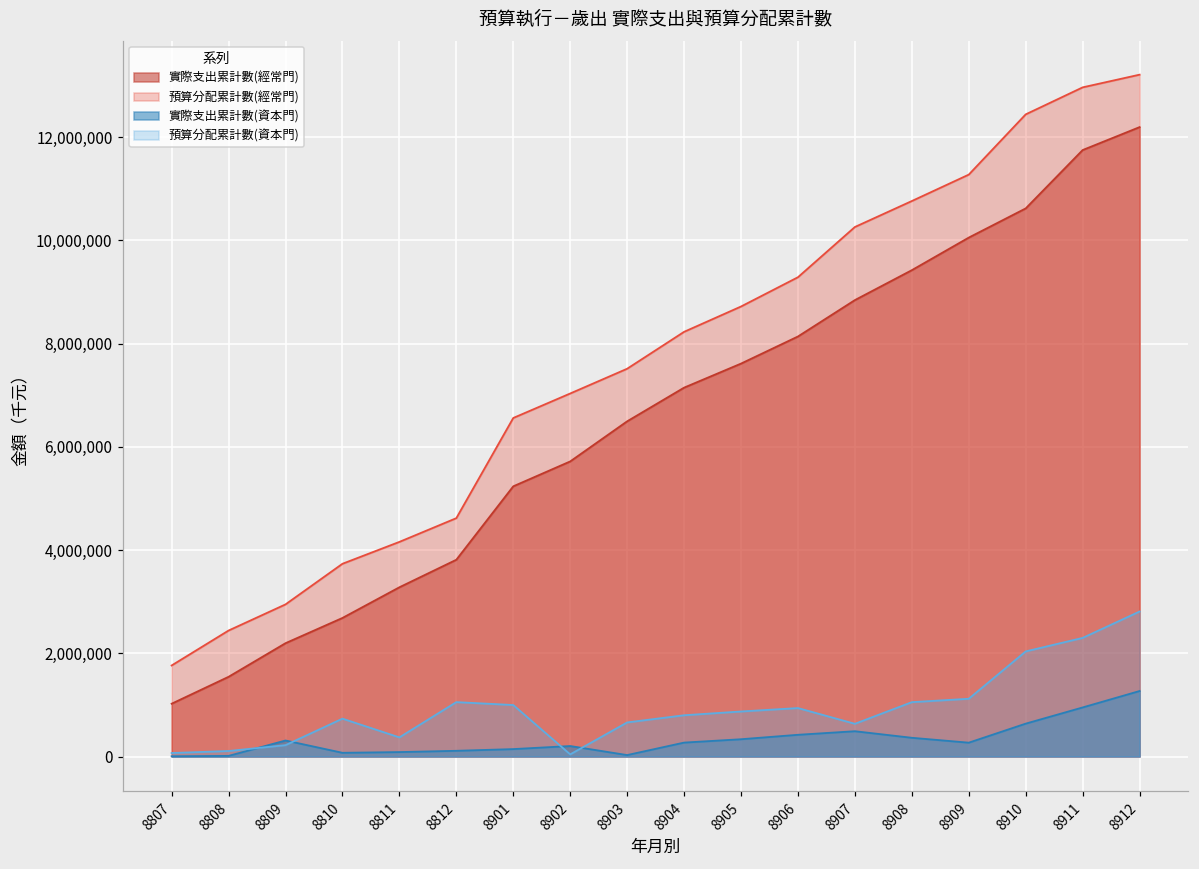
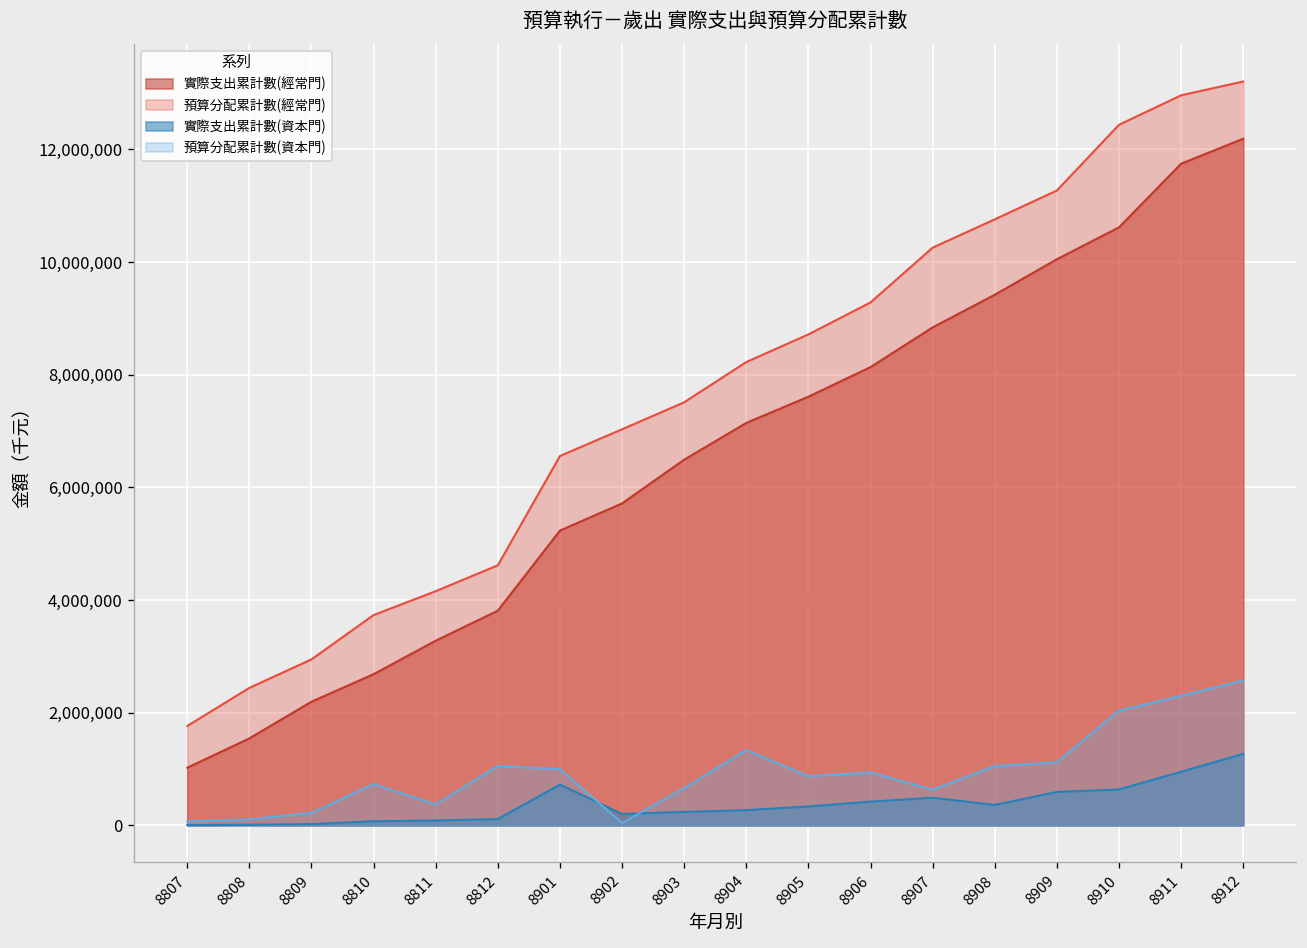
實際支出累計數(資本門), 8809: 300,000 -> 0
實際支出累計數(資本門), 8901: 100,000 -> 700,000
實際支出累計數(資本門), 8903: 0 -> 200,000
預算分配累計數(資本門), 8904: 800,000 -> 1,300,000
實際支出累計數(資本門), 8909: 300,000 -> 600,000
預算分配累計數(資本門), 8912: 2,800,000 -> 2,600,000
